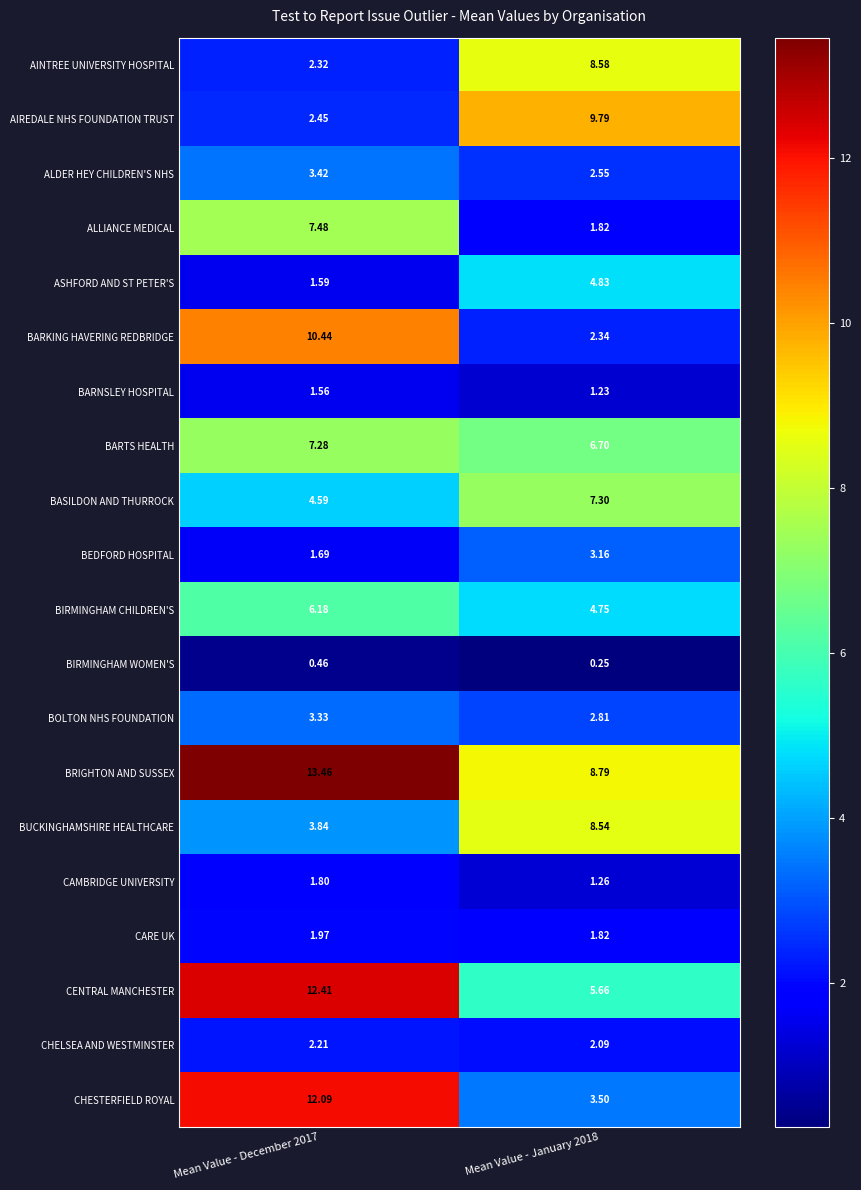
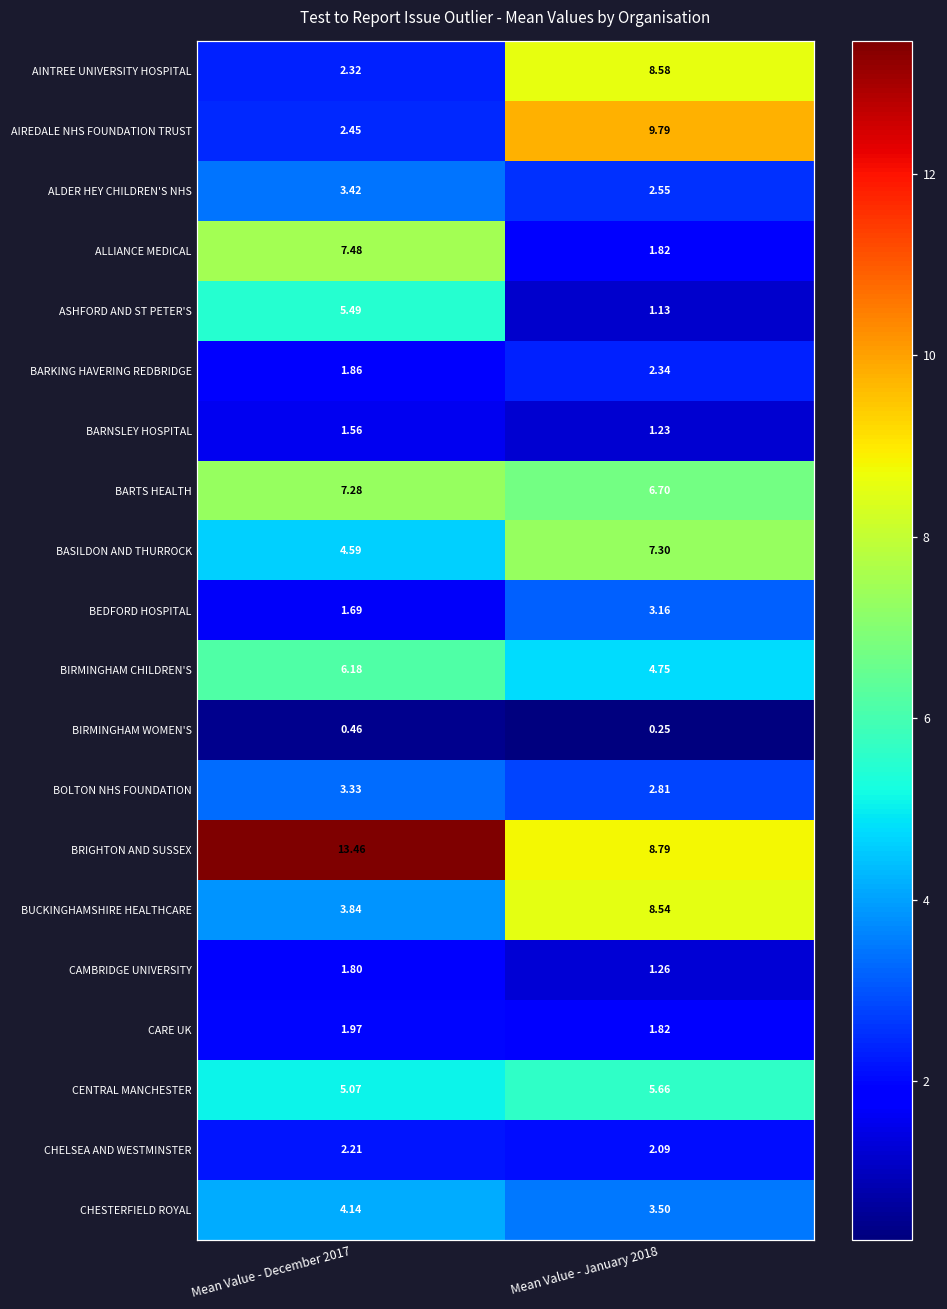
ASHFORD AND ST PETER'S, Mean Value - December 2017: 1.59 -> 5.49
ASHFORD AND ST PETER'S, Mean Value - January 2018: 4.83 -> 1.13
BARKING HAVERING REDBRIDGE, Mean Value - December 2017: 10.44 -> 1.86
CENTRAL MANCHESTER, Mean Value - December 2017: 12.41 -> 5.07
CHESTERFIELD ROYAL, Mean Value - December 2017: 12.09 -> 4.14
